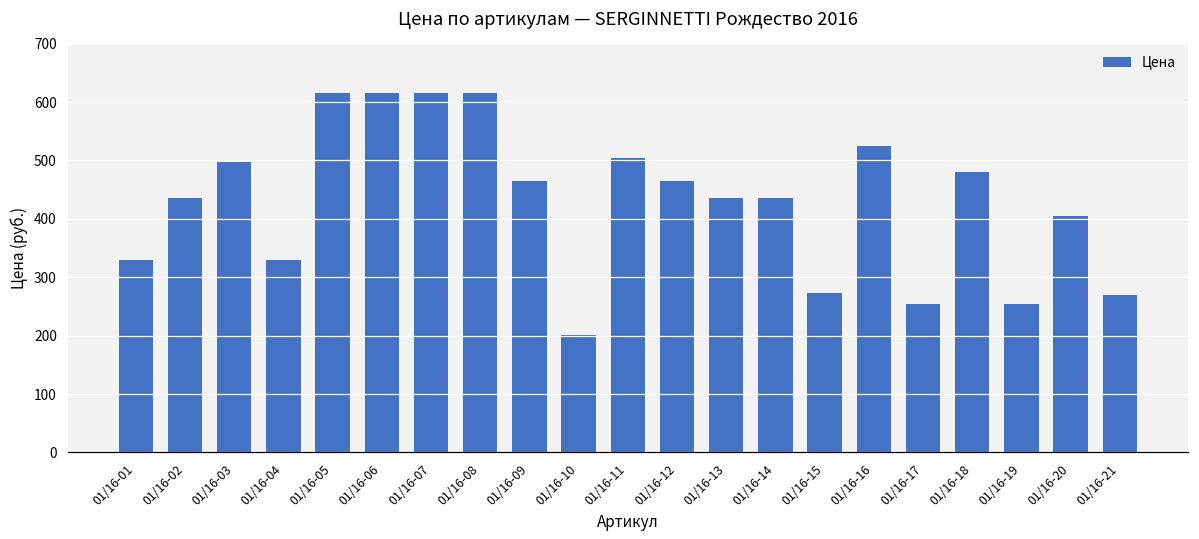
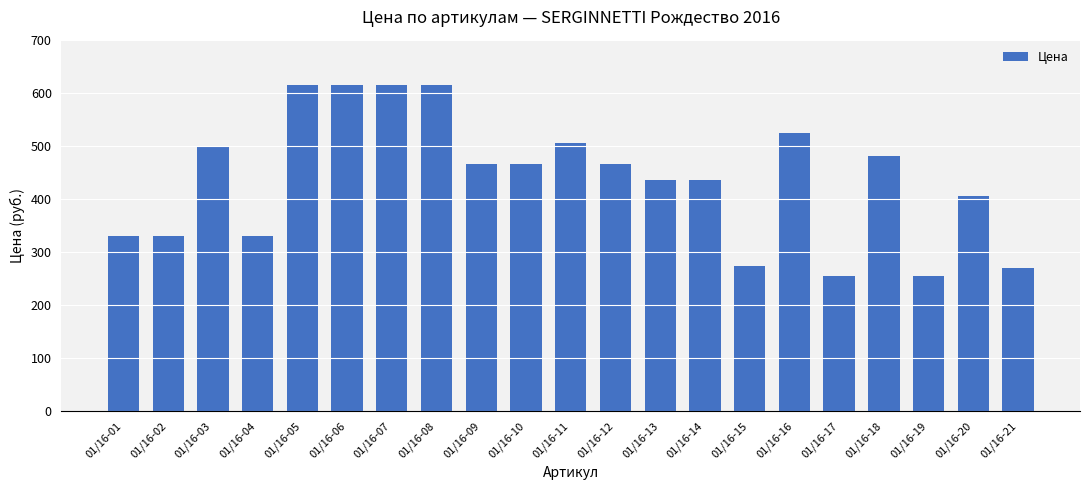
01/16-02: 440 -> 330
01/16-10: 200 -> 470
